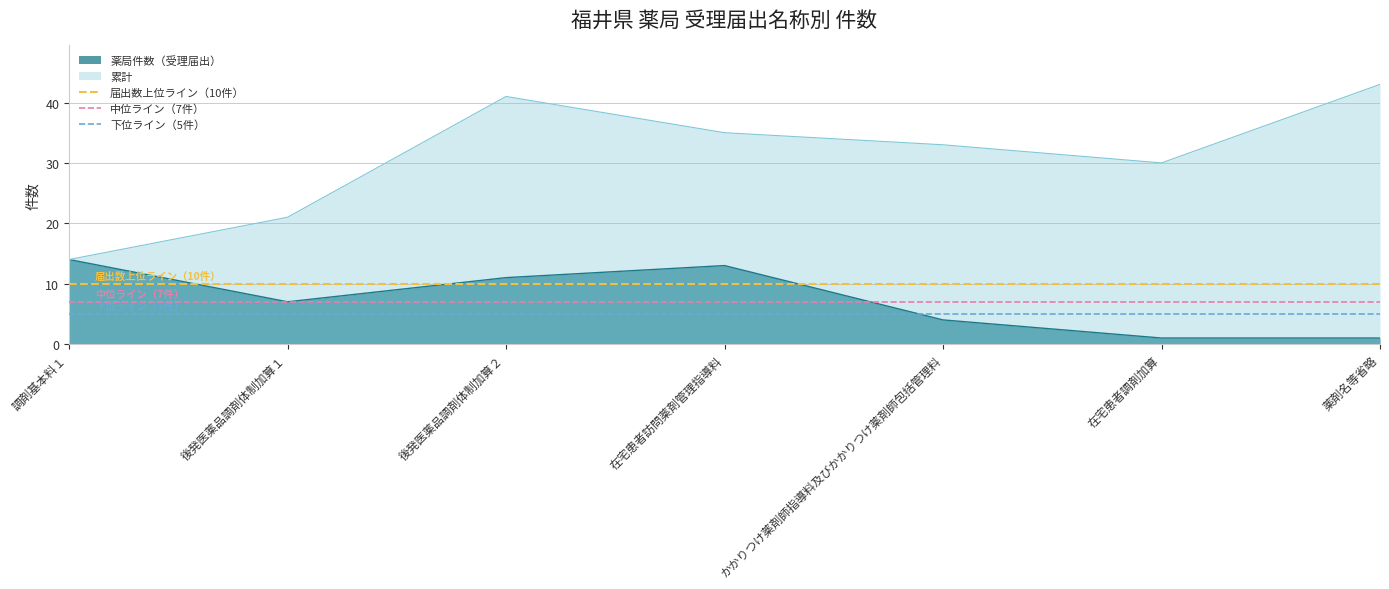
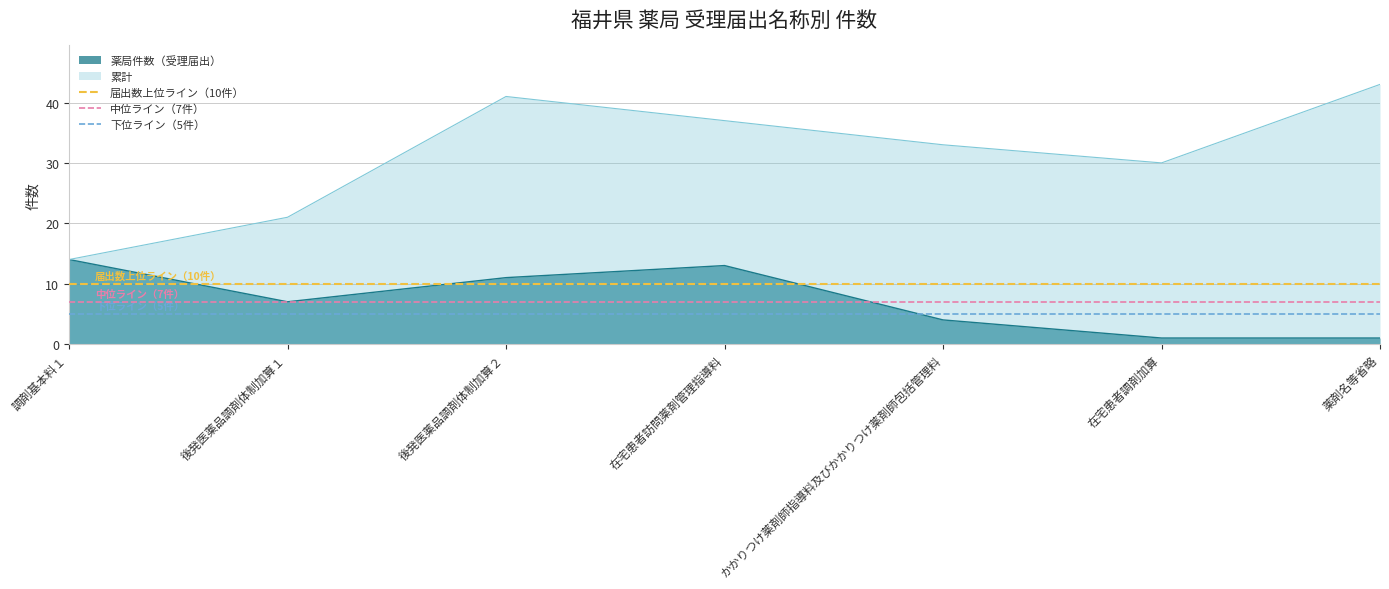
累計, 在宅患者訪問薬剤管理指導料: 35 -> 37
